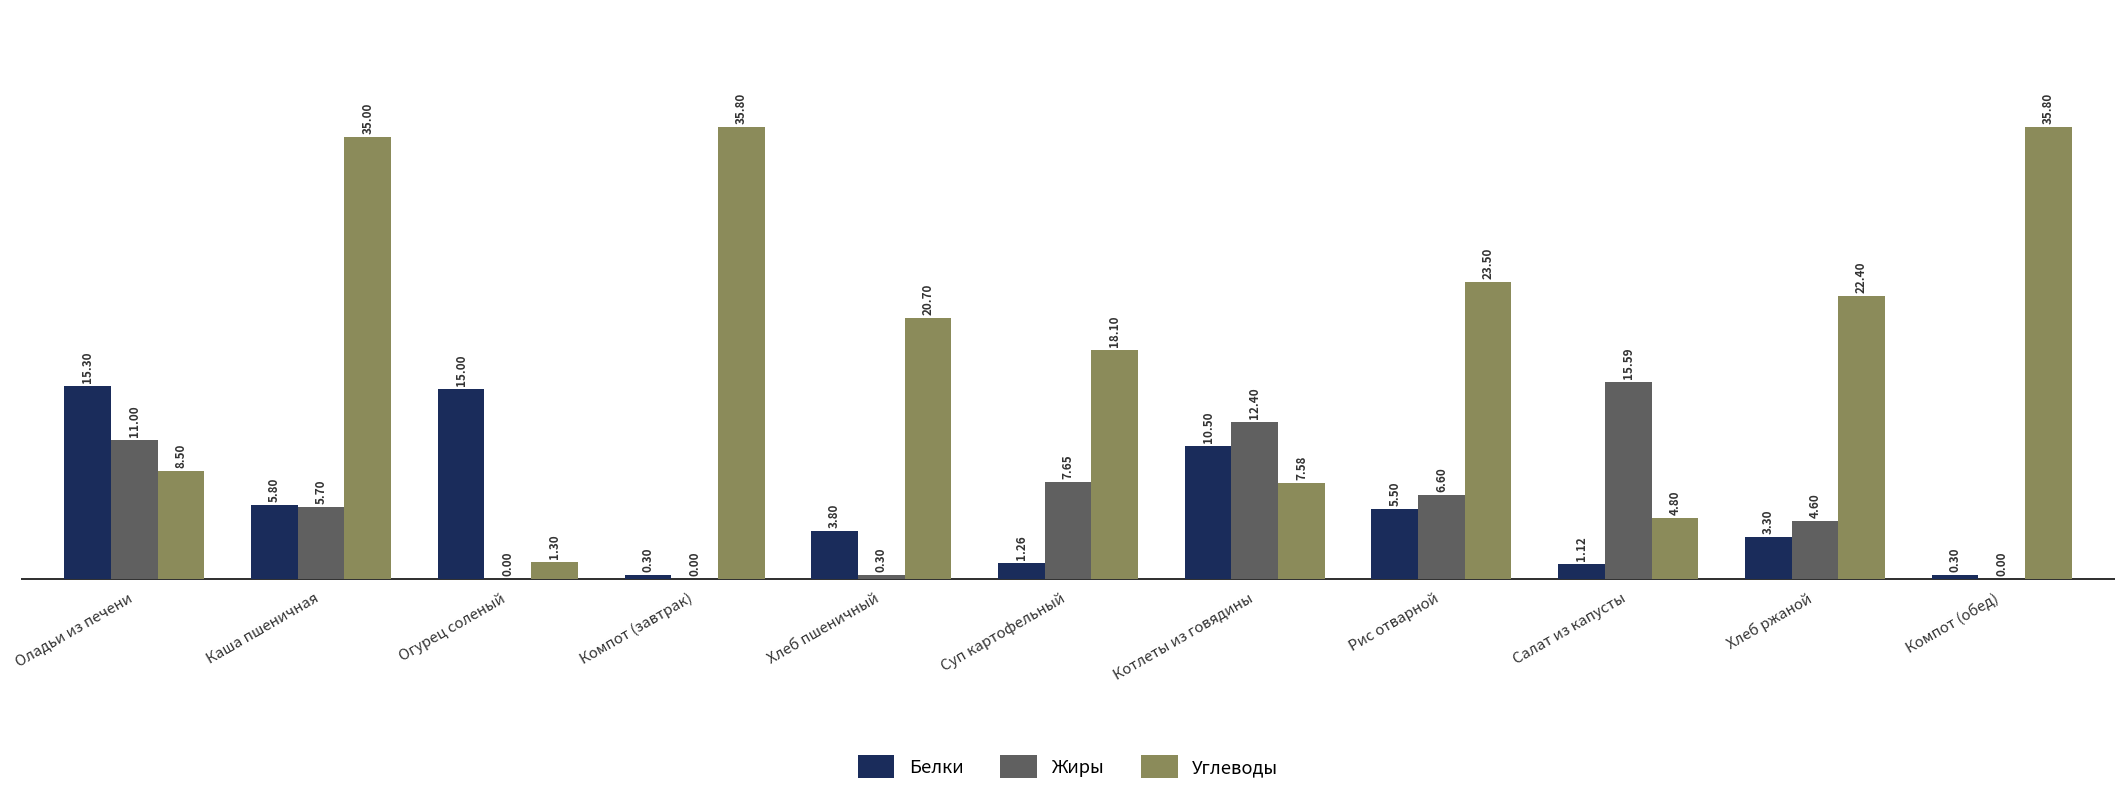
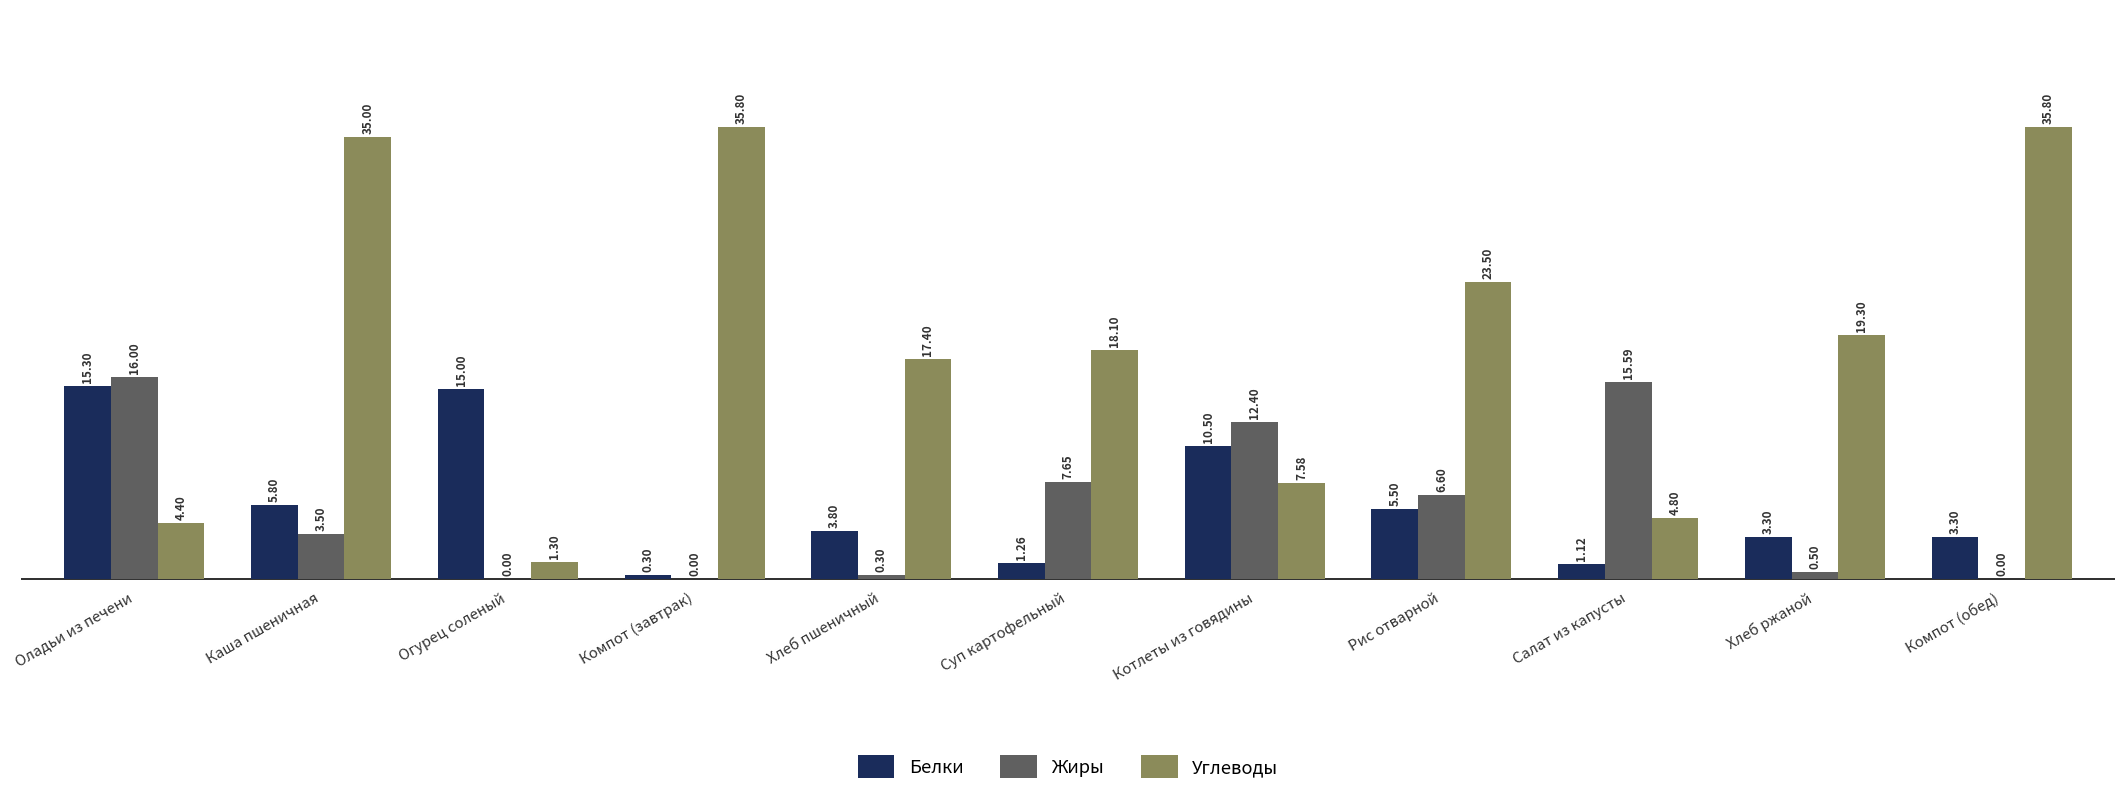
Жиры, Оладьи из печени: 11.00 -> 16.00
Углеводы, Оладьи из печени: 8.50 -> 4.40
Жиры, Каша пшеничная: 5.70 -> 3.50
Углеводы, Хлеб пшеничный: 20.70 -> 17.40
Жиры, Хлеб ржаной: 4.60 -> 0.50
Углеводы, Хлеб ржаной: 22.40 -> 19.30
Белки, Компот (обед): 0.30 -> 3.30
